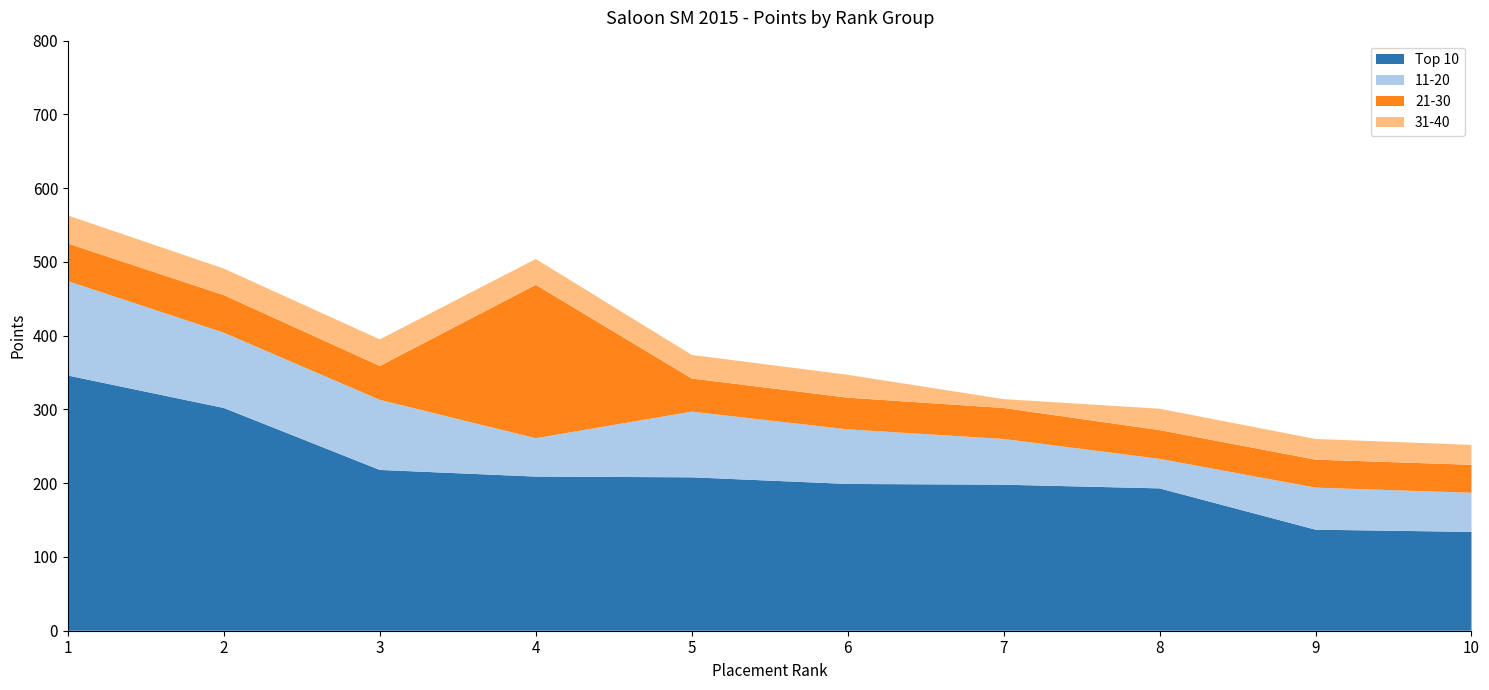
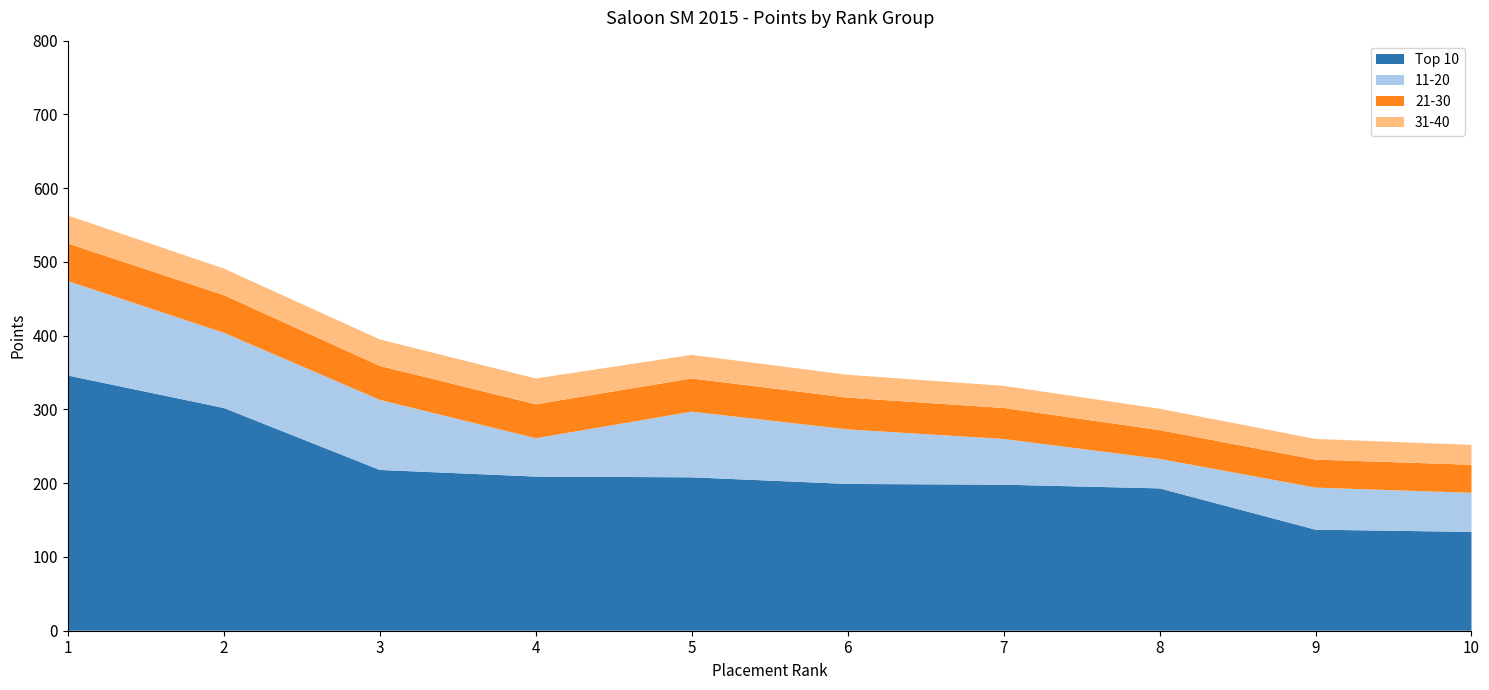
21-30, 4: 210 -> 50
31-40, 7: 10 -> 30
